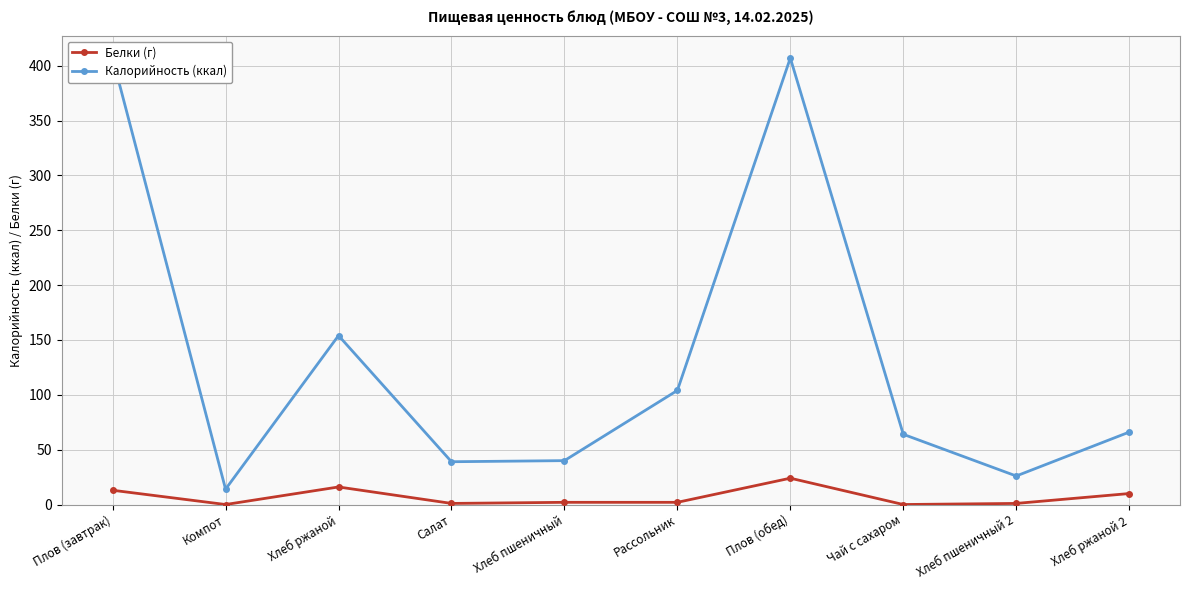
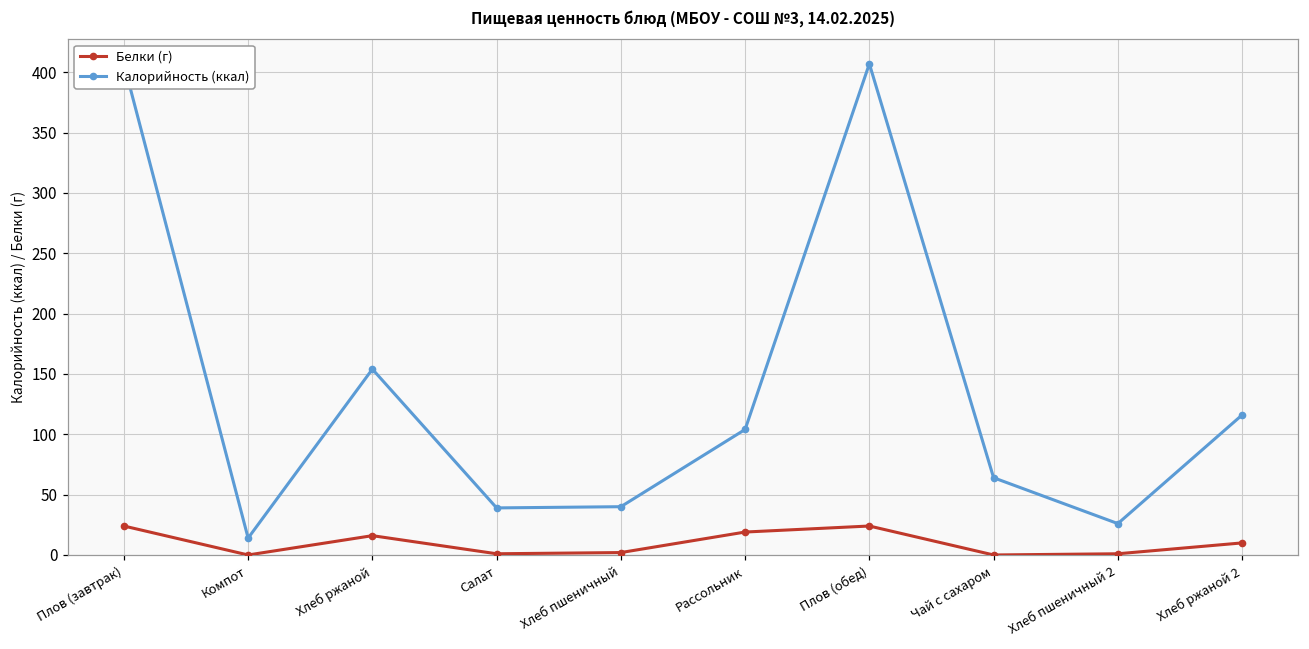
Белки (г), Плов (завтрак): 13 -> 24
Белки (г), Рассольник: 2 -> 19
Калорийность (ккал), Хлеб ржаной 2: 66 -> 116
